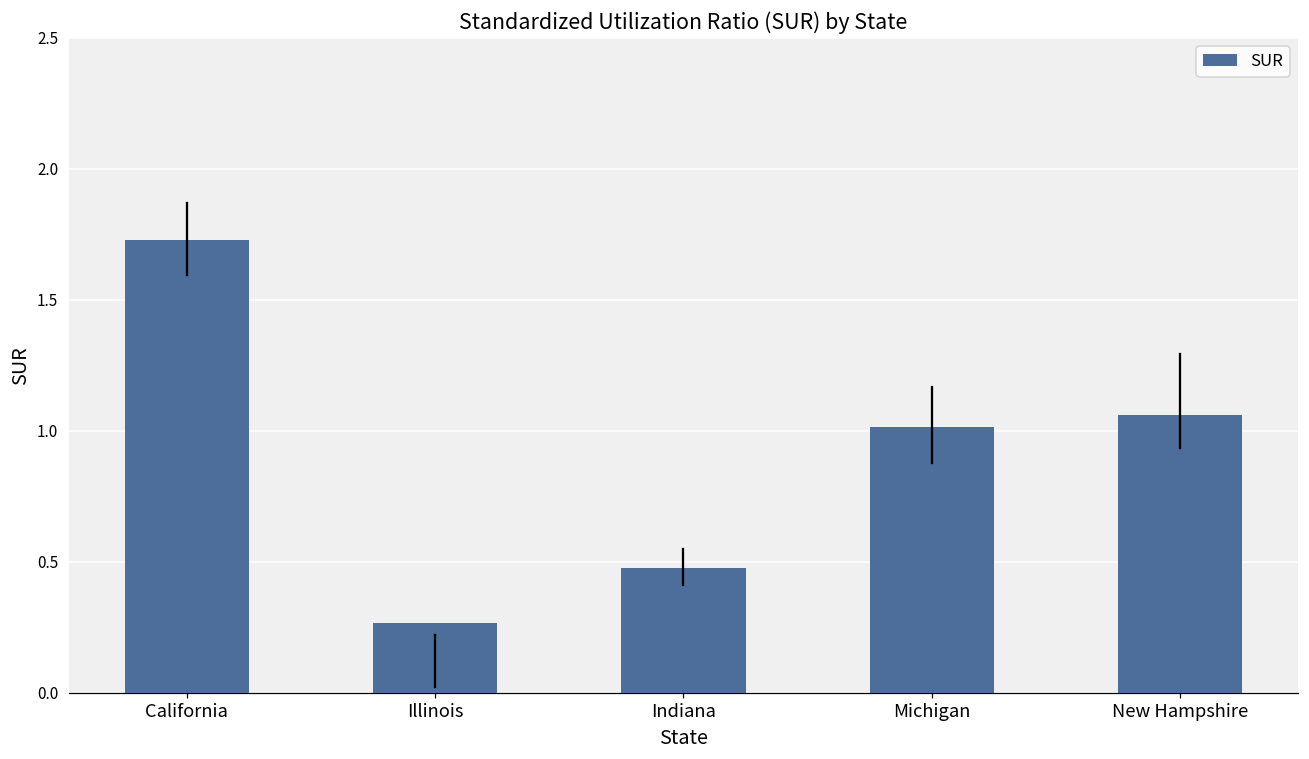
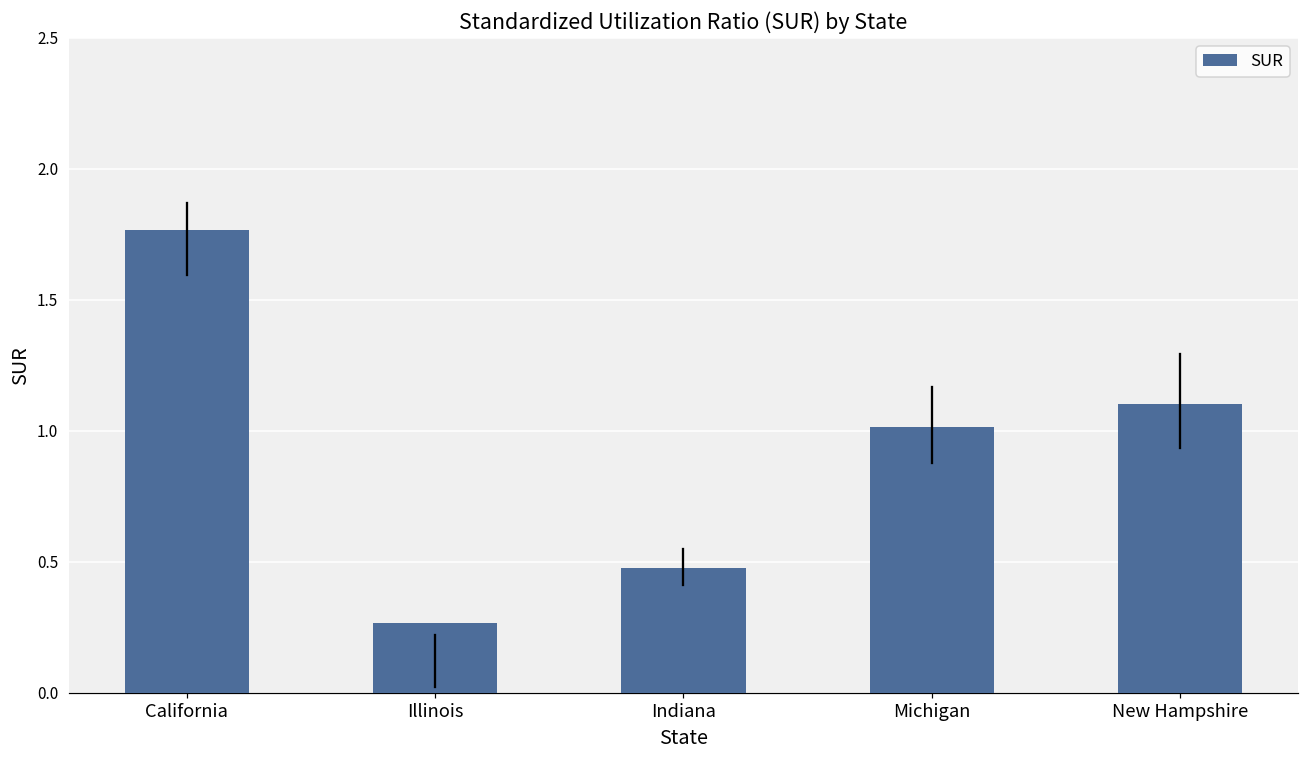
SUR, California: 1.73 -> 1.76
SUR, New Hampshire: 1.06 -> 1.10
